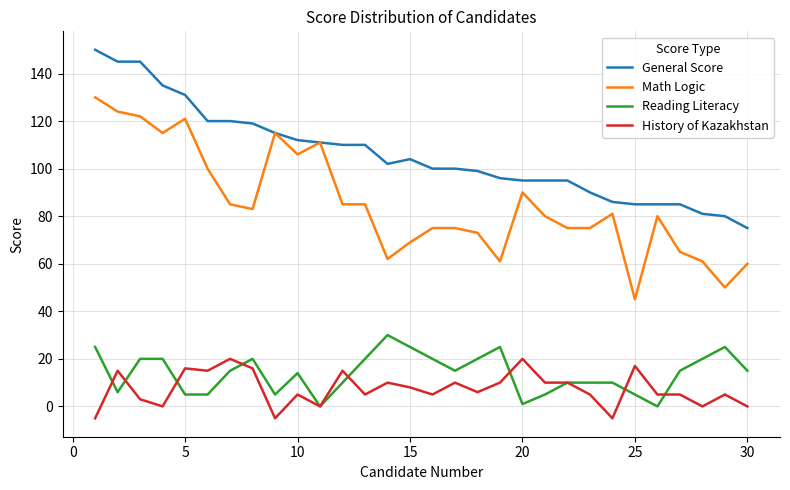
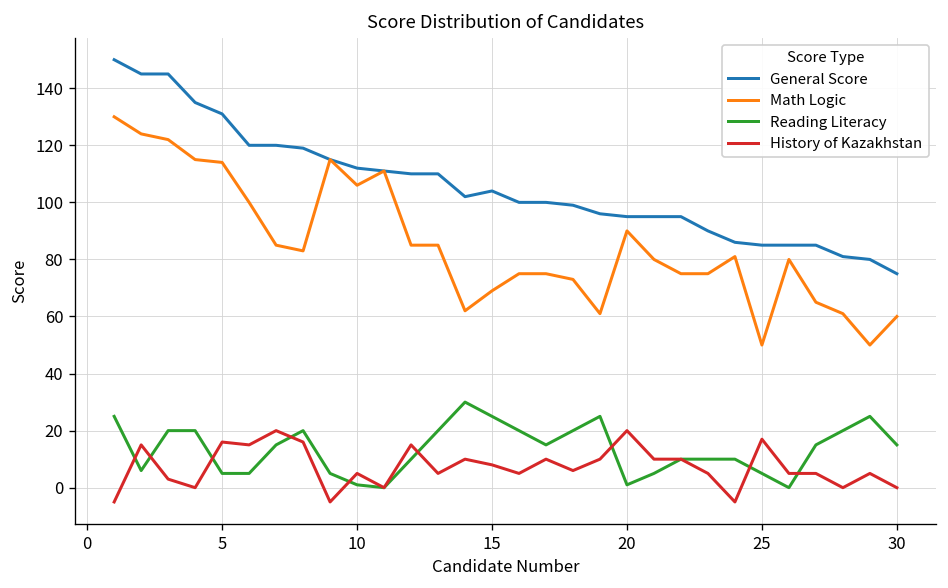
Math Logic, 5: 121 -> 114
Reading Literacy, 10: 14 -> 1
Math Logic, 25: 45 -> 50
